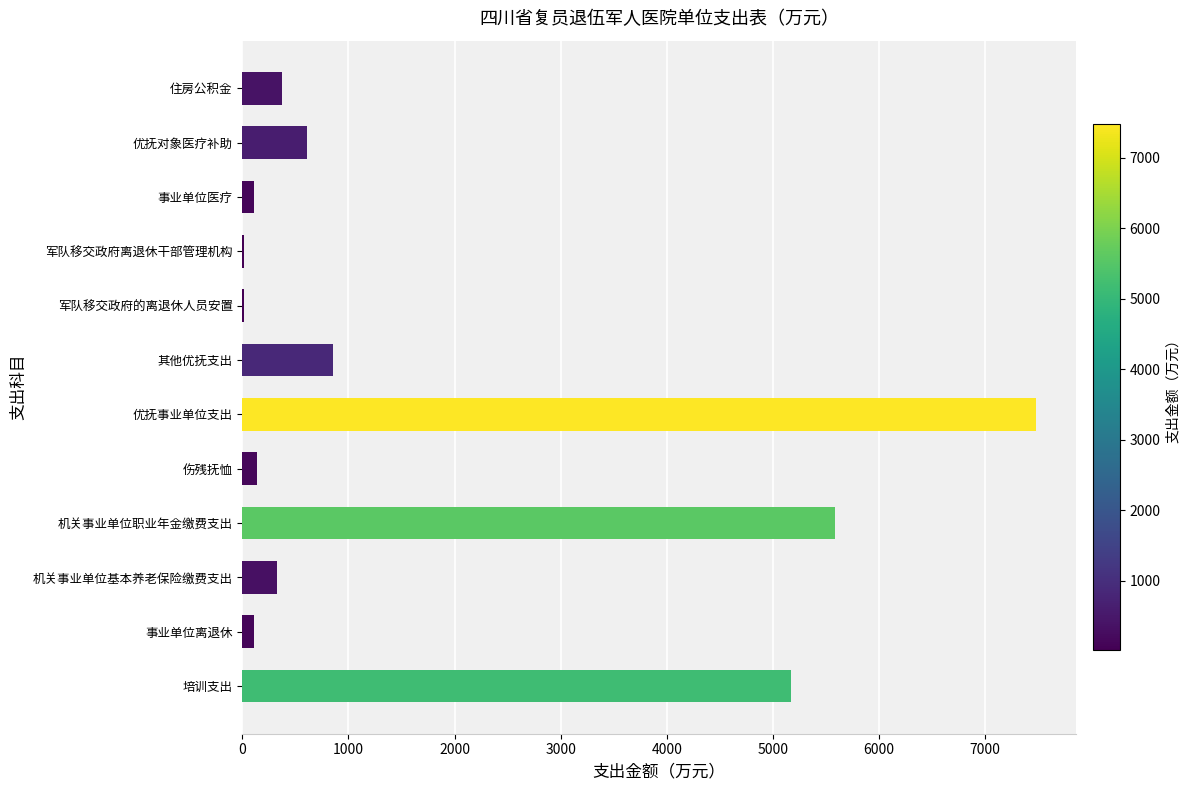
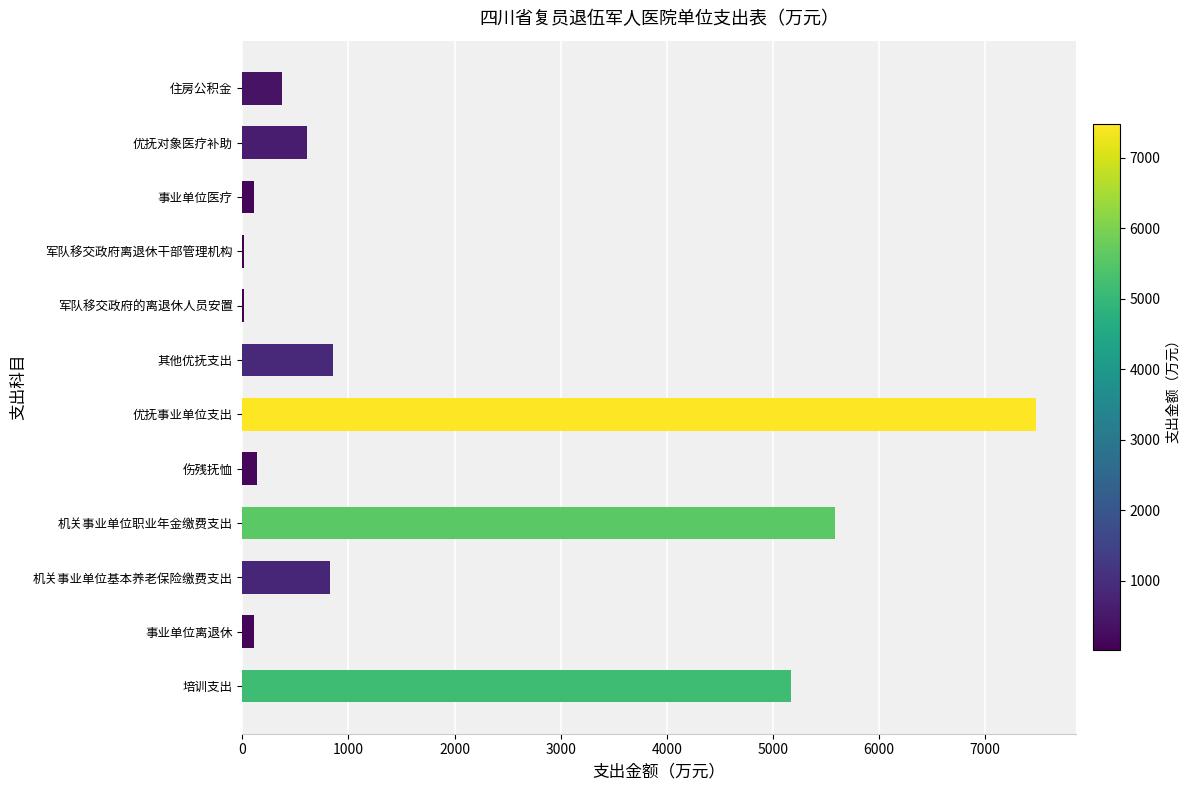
机关事业单位基本养老保险缴费支出: 330 -> 820
